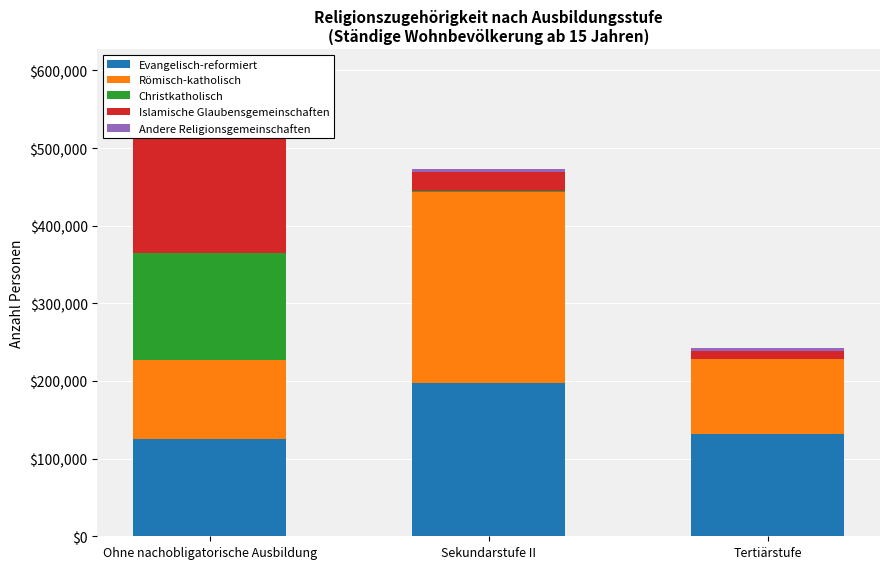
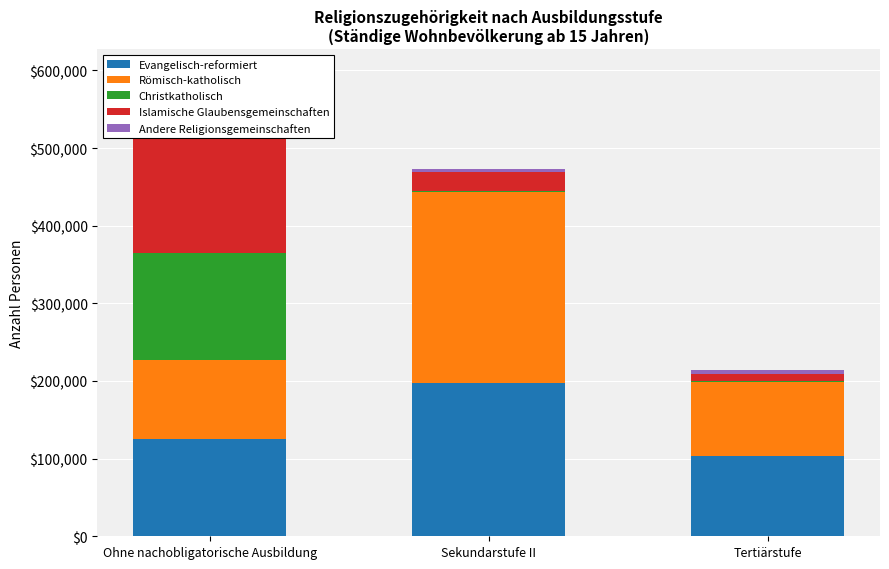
Evangelisch-reformiert, Tertiärstufe: $130,000 -> $100,000
